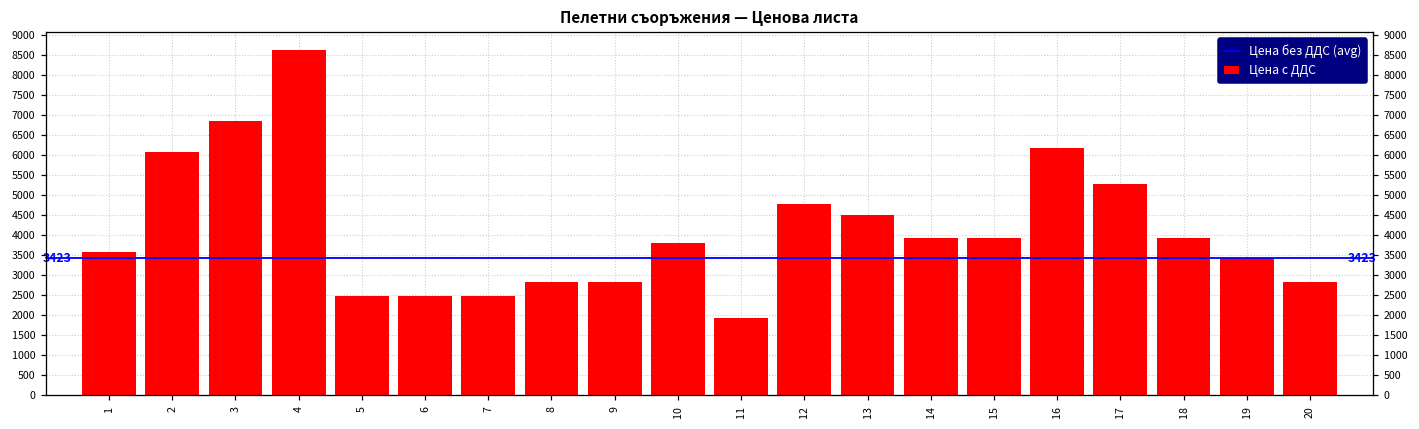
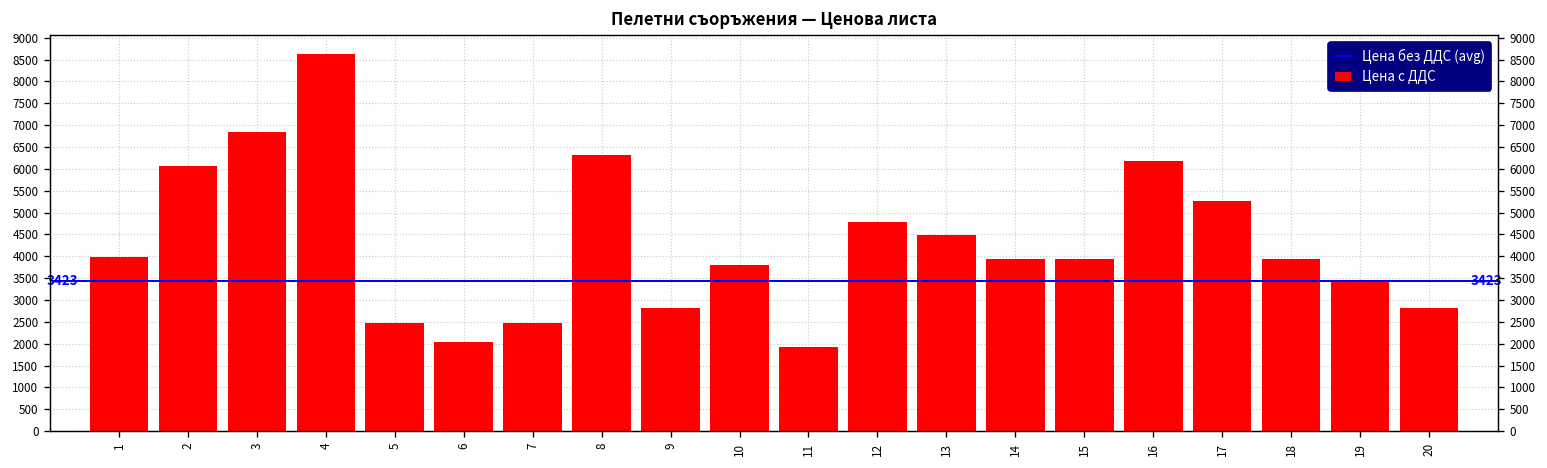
1: 3600 -> 4000
6: 2500 -> 2000
8: 2800 -> 6300
